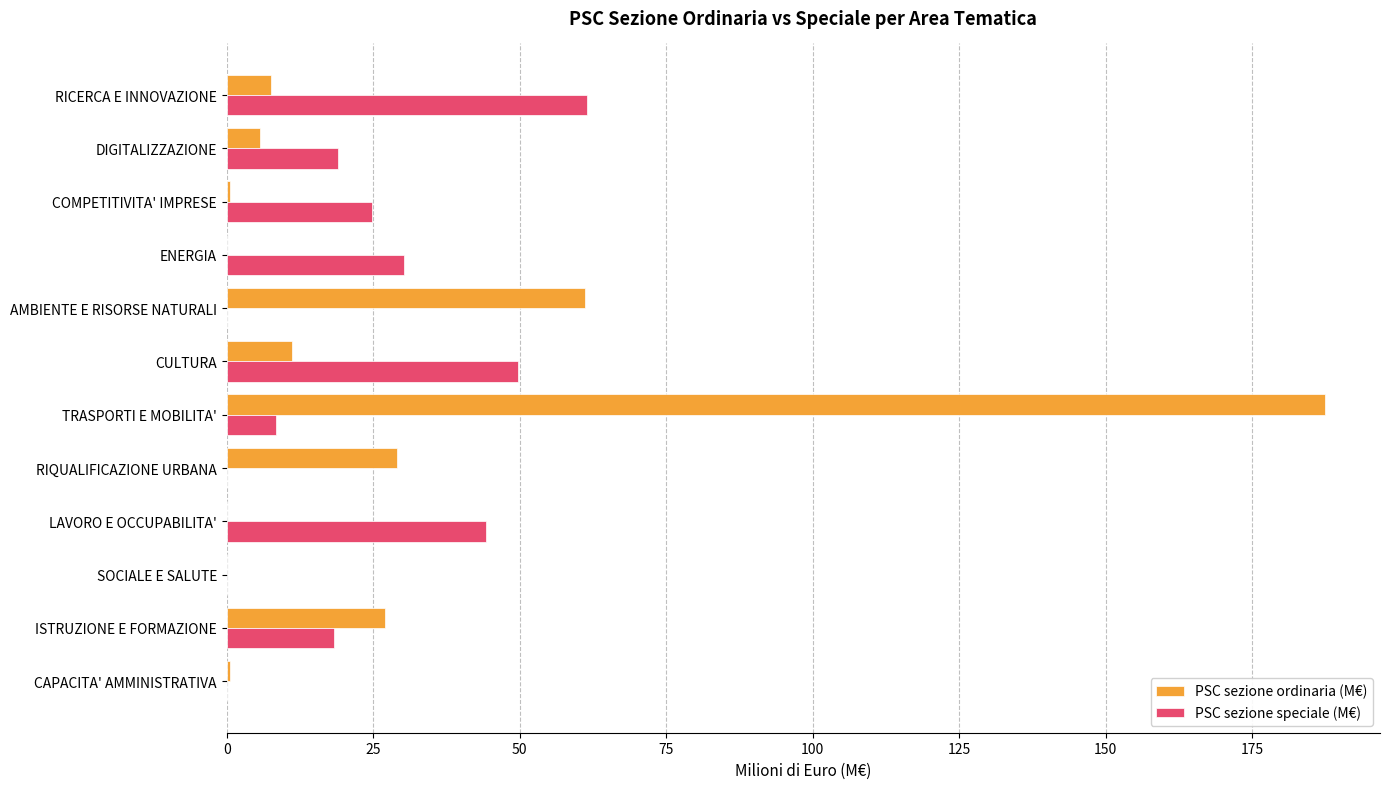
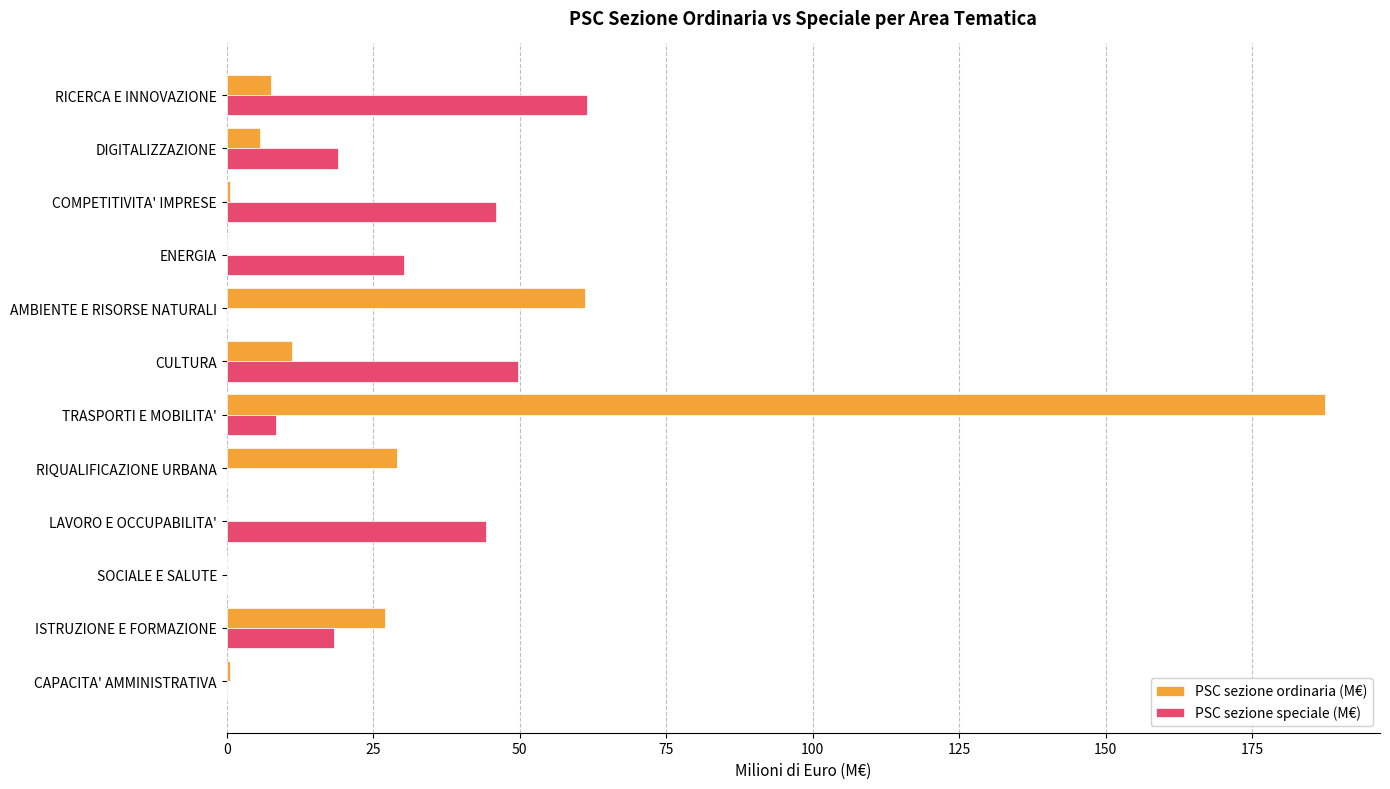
PSC sezione speciale (M€), COMPETITIVITA' IMPRESE: 25 -> 46
